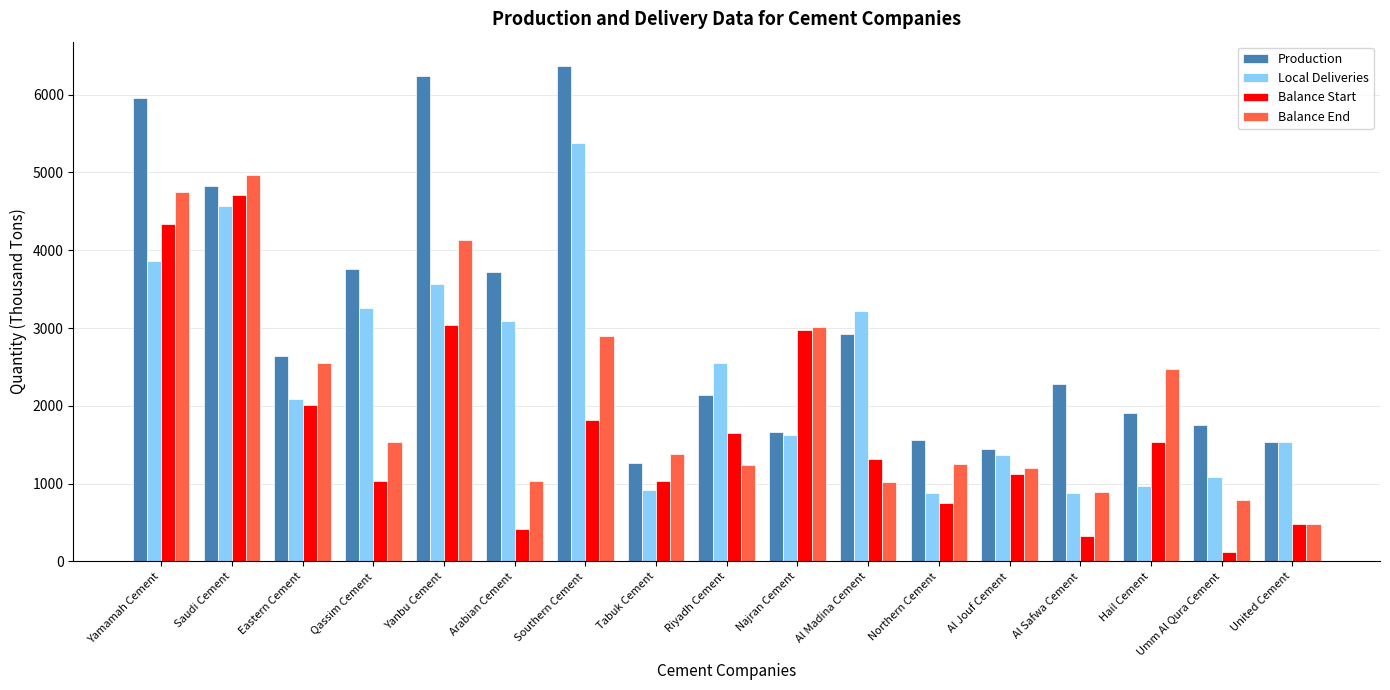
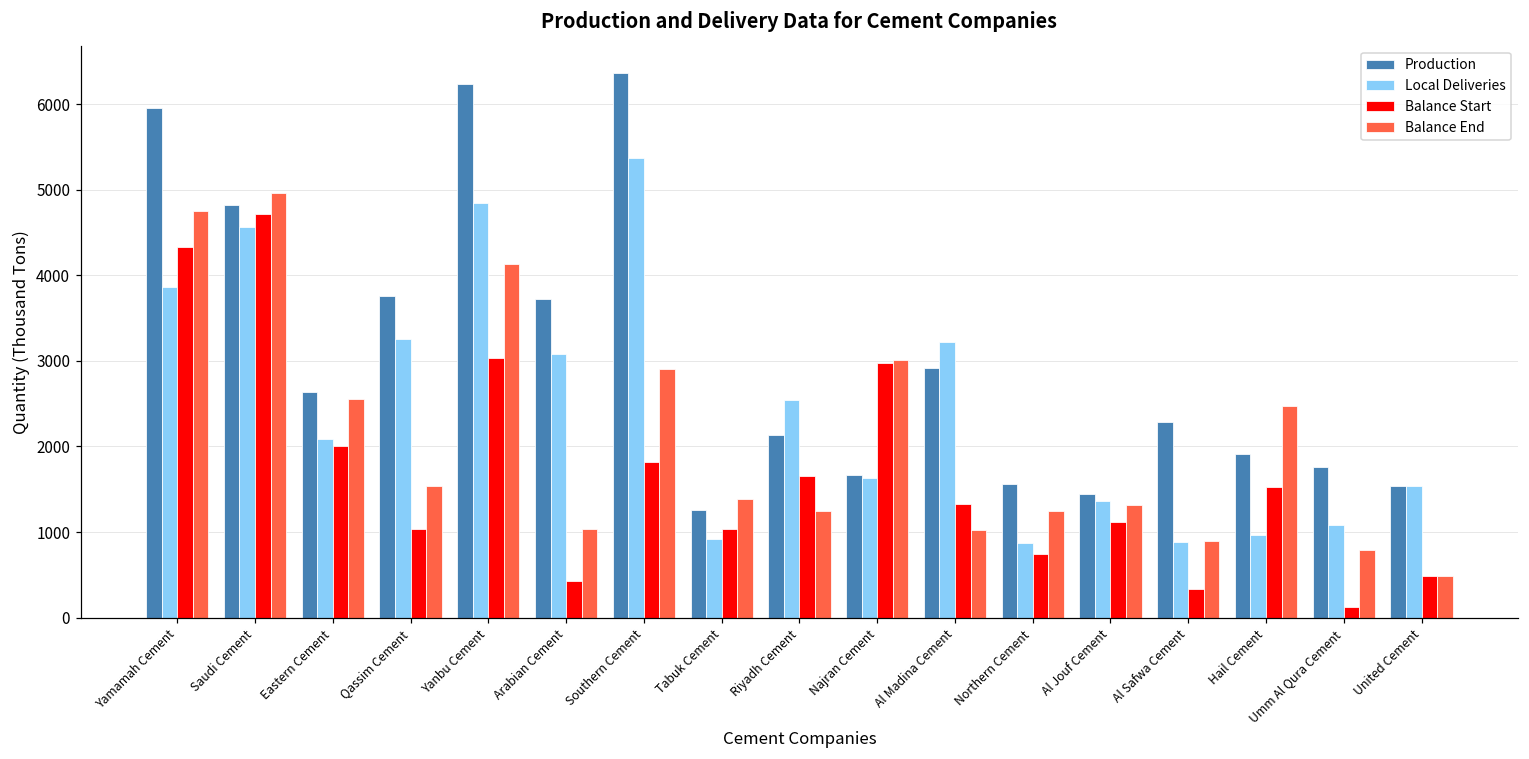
Local Deliveries, Yanbu Cement: 3600 -> 4800
Balance End, Al Jouf Cement: 1200 -> 1300
